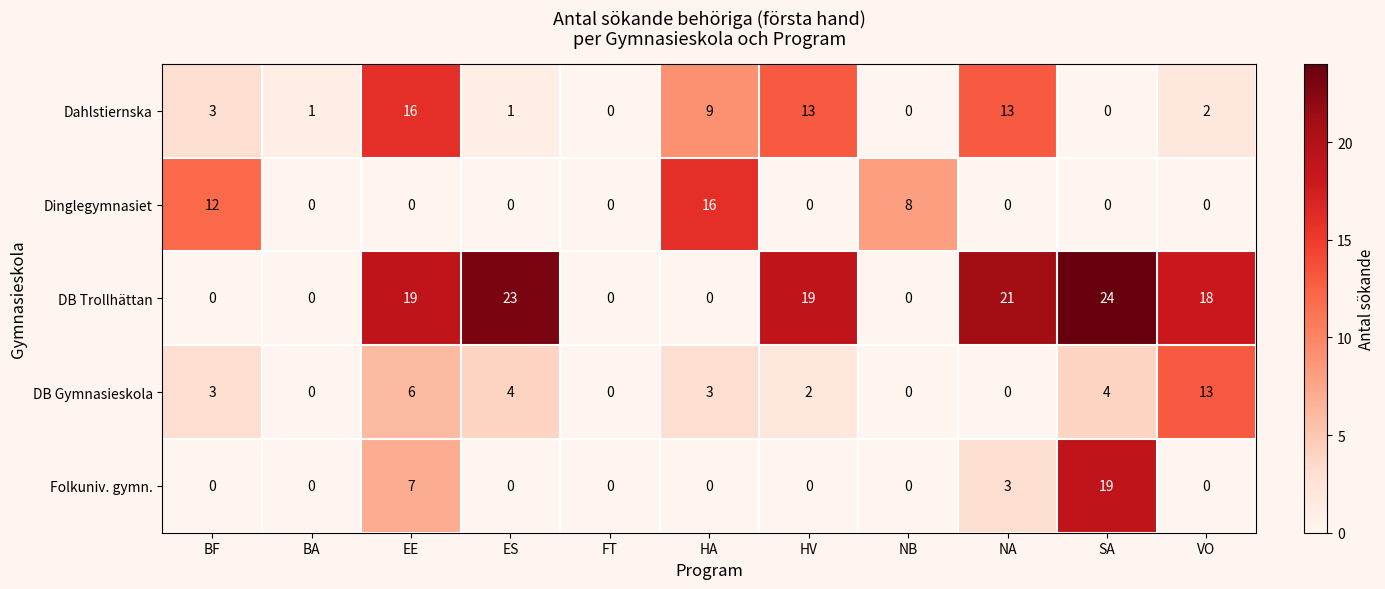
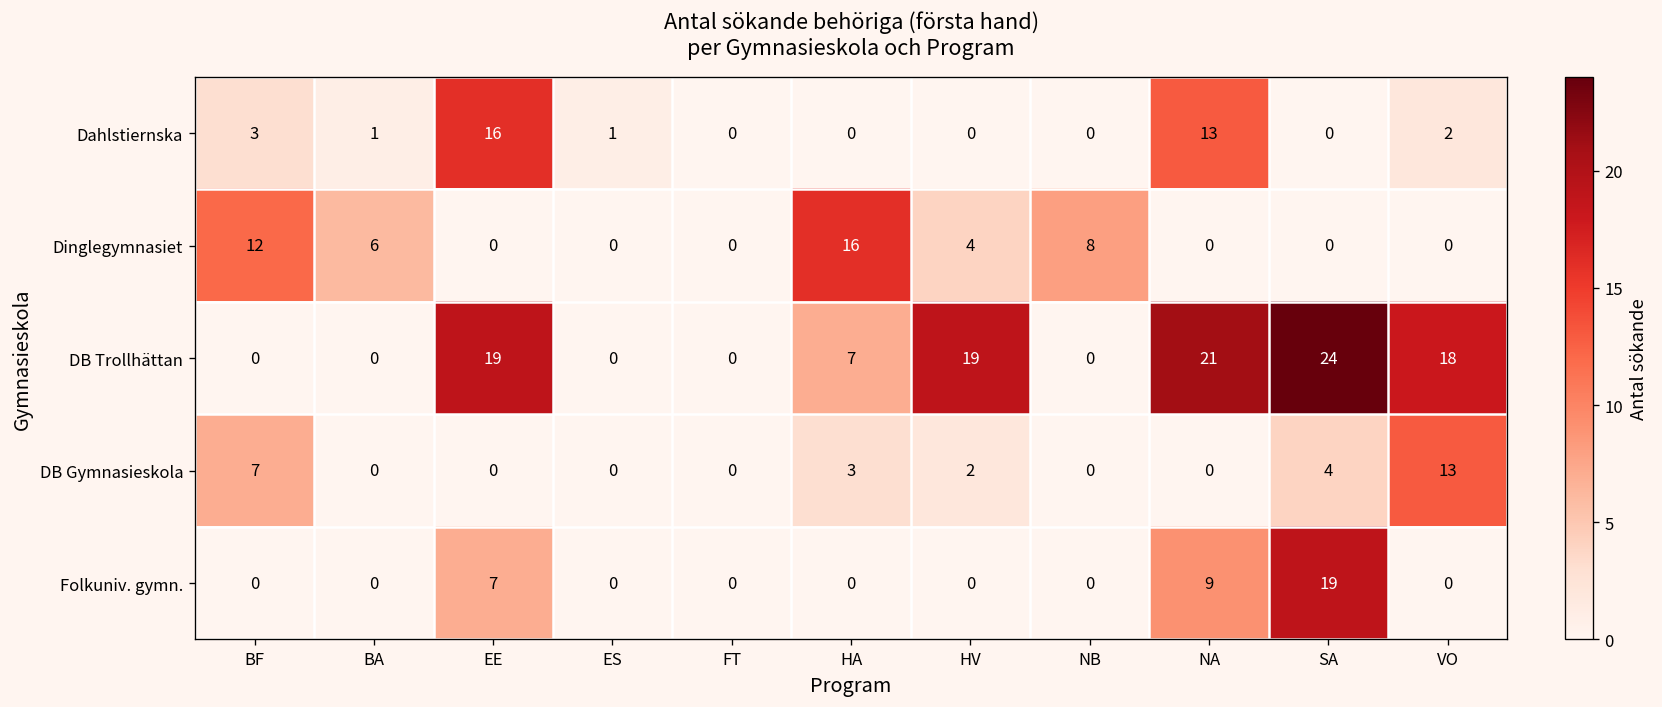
Dahlstiernska, HA: 9 -> 0
Dahlstiernska, HV: 13 -> 0
Dinglegymnasiet, BA: 0 -> 6
Dinglegymnasiet, HV: 0 -> 4
DB Trollhättan, ES: 23 -> 0
DB Trollhättan, HA: 0 -> 7
DB Gymnasieskola, BF: 3 -> 7
DB Gymnasieskola, EE: 6 -> 0
DB Gymnasieskola, ES: 4 -> 0
Folkuniv. gymn., NA: 3 -> 9
